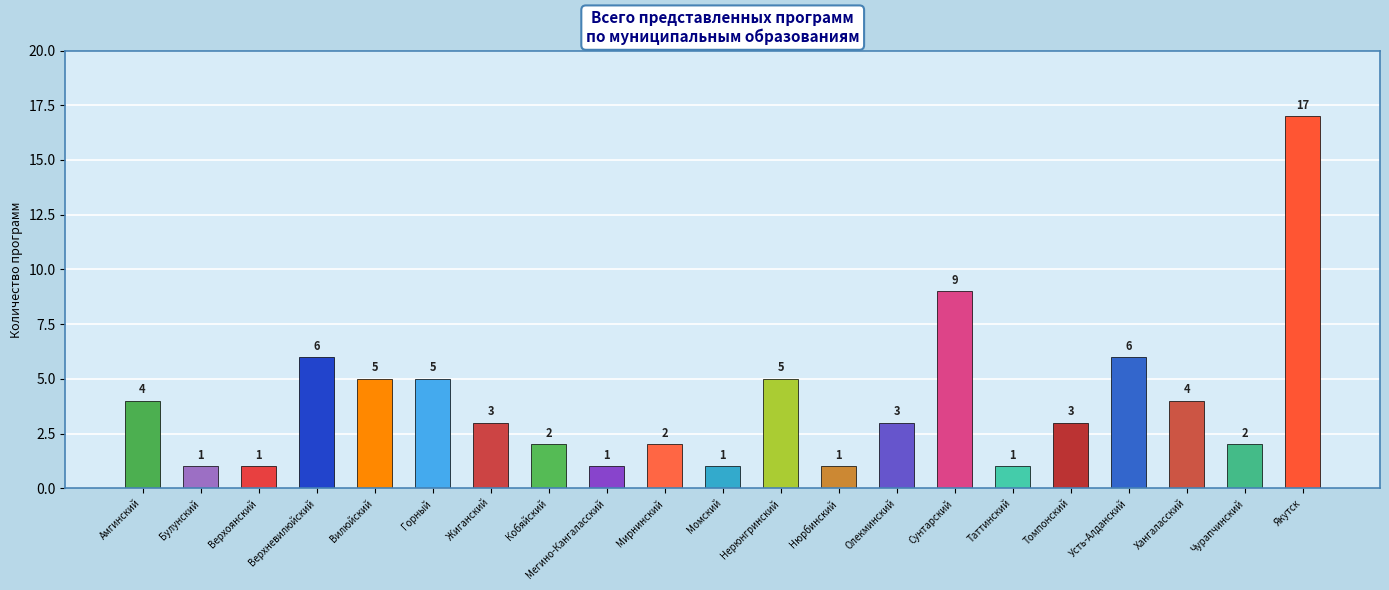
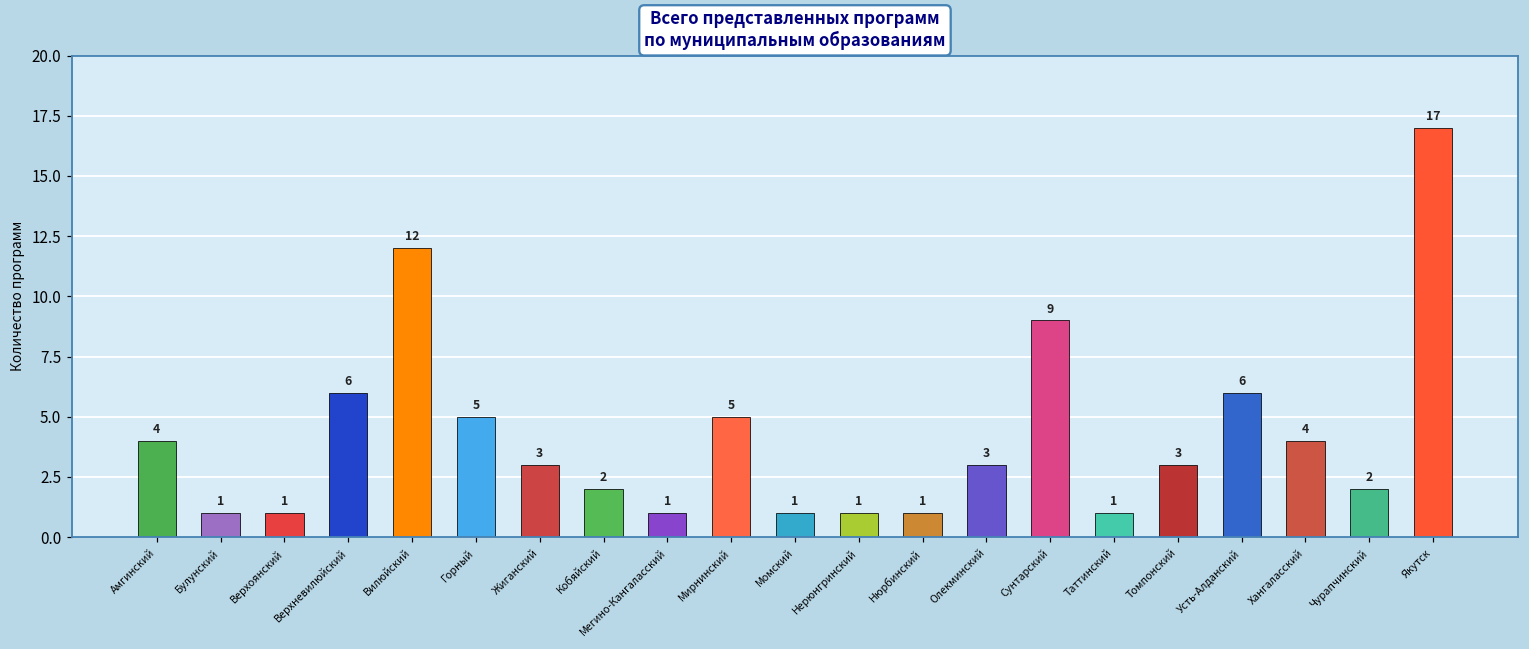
Вилюйский: 5 -> 12
Мирнинский: 2 -> 5
Нерюнгринский: 5 -> 1
